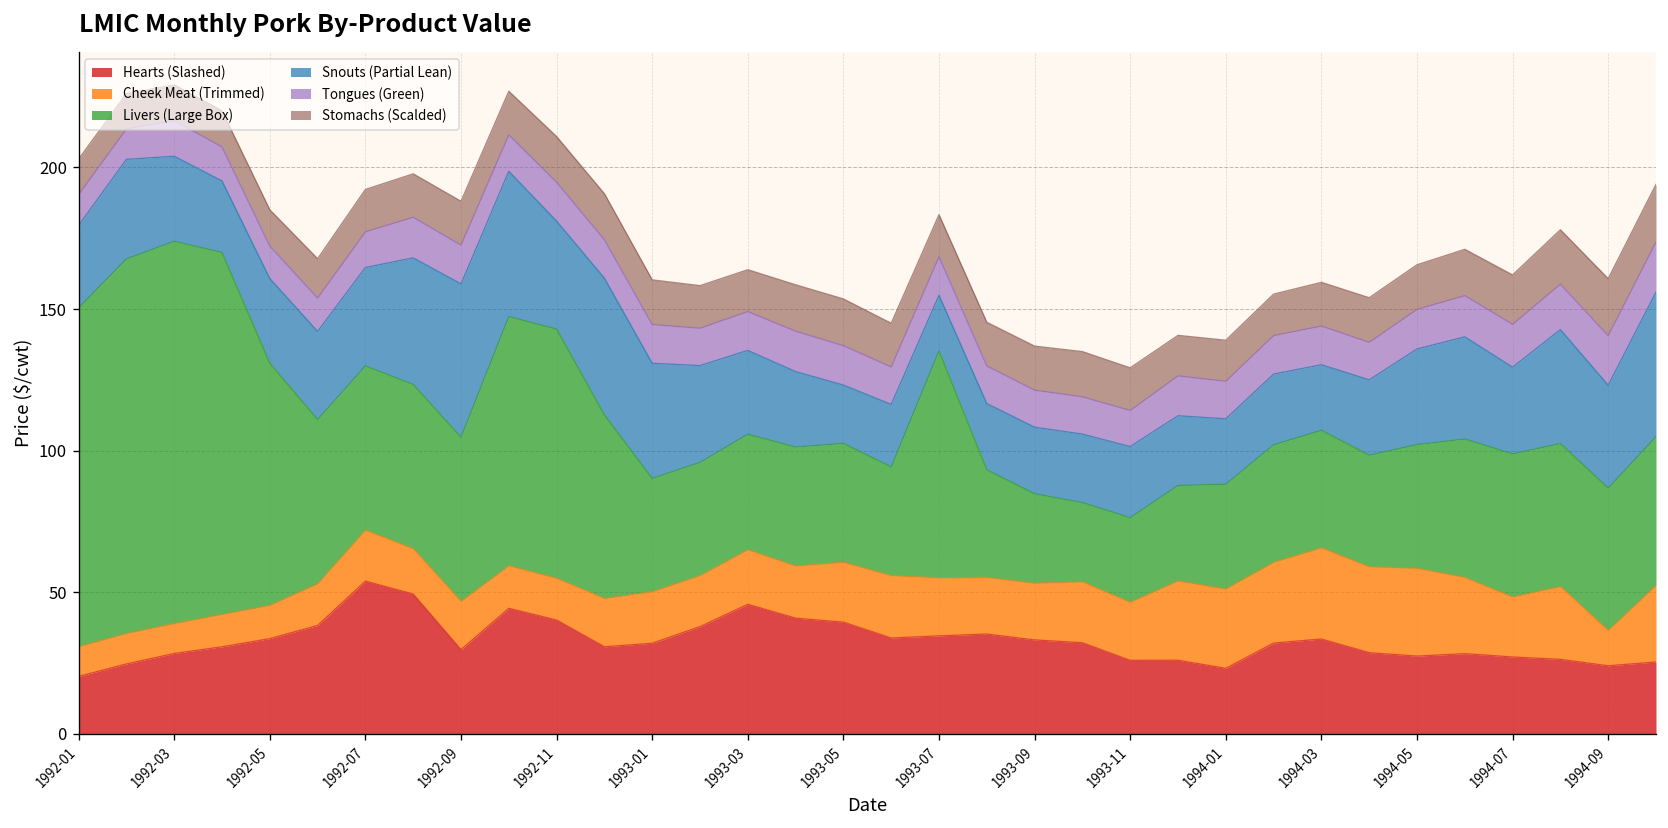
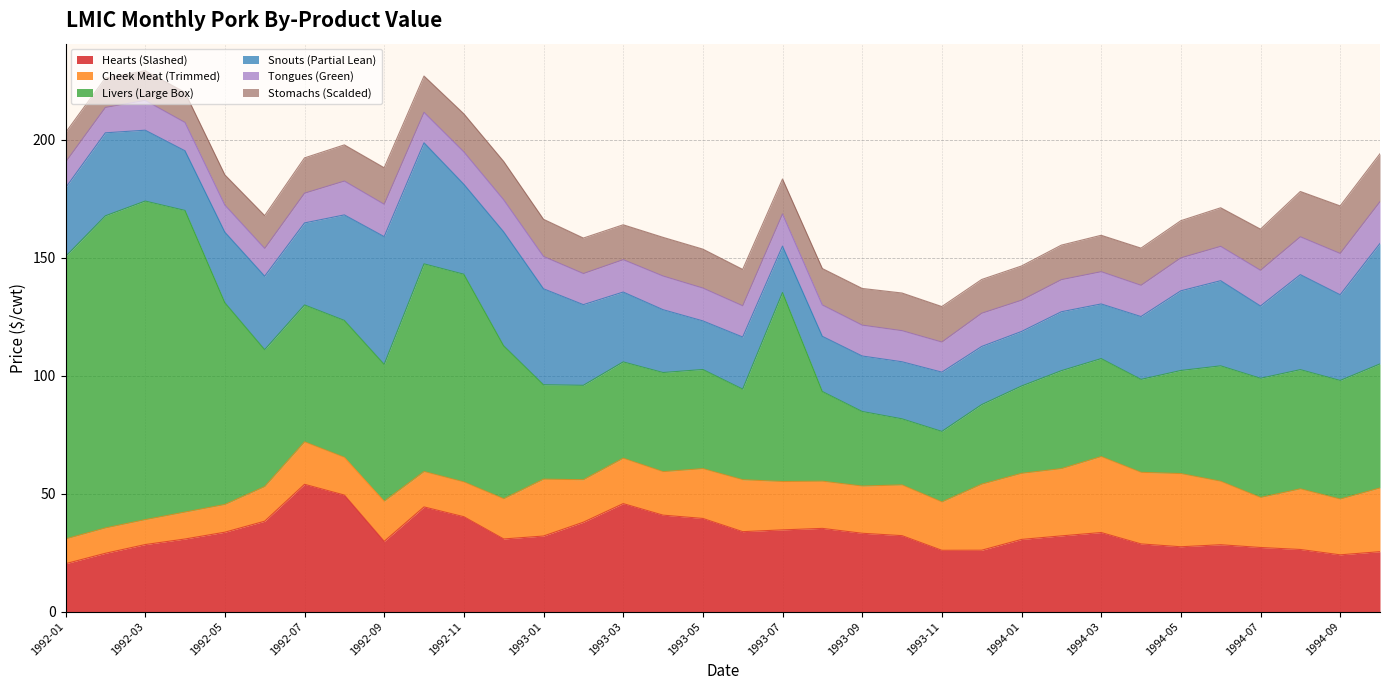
Cheek Meat (Trimmed), 1993-01: 18 -> 24
Hearts (Slashed), 1994-01: 23 -> 31
Cheek Meat (Trimmed), 1994-09: 12 -> 24
